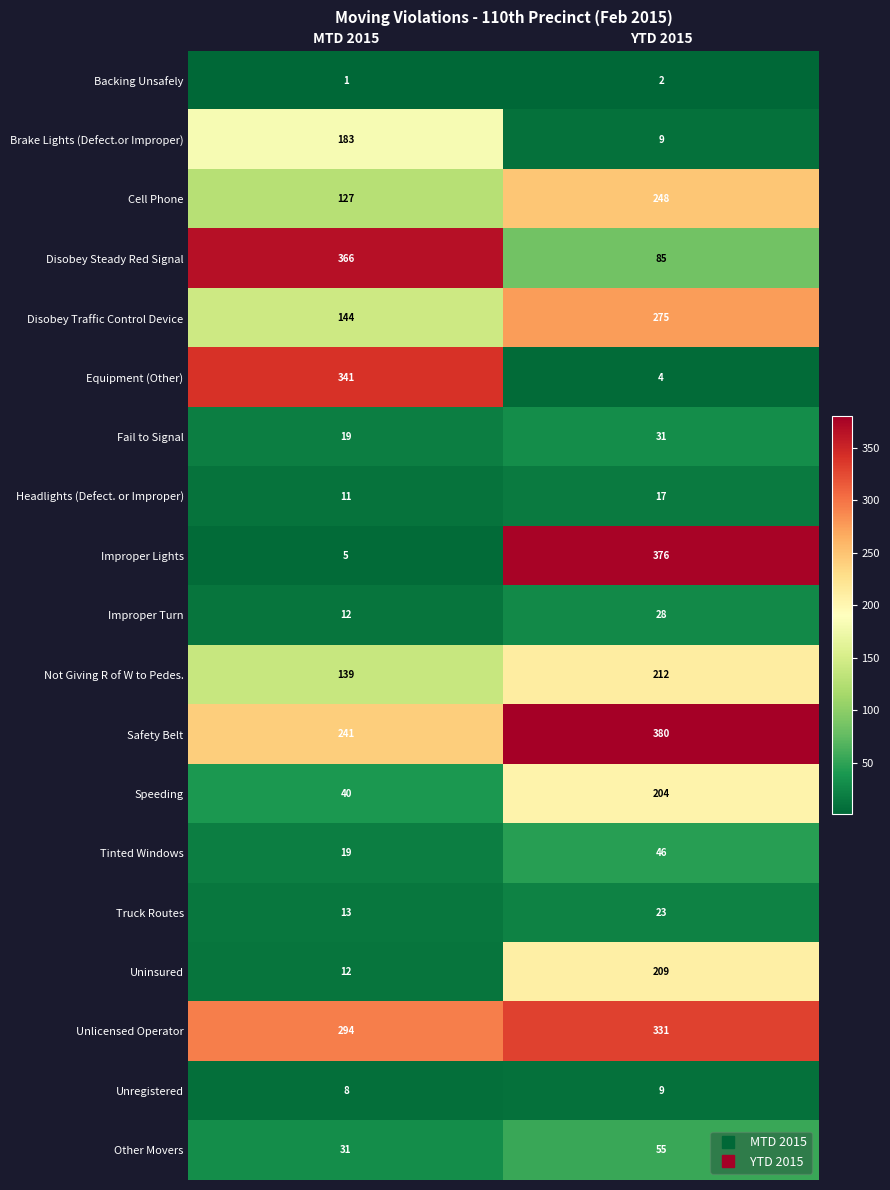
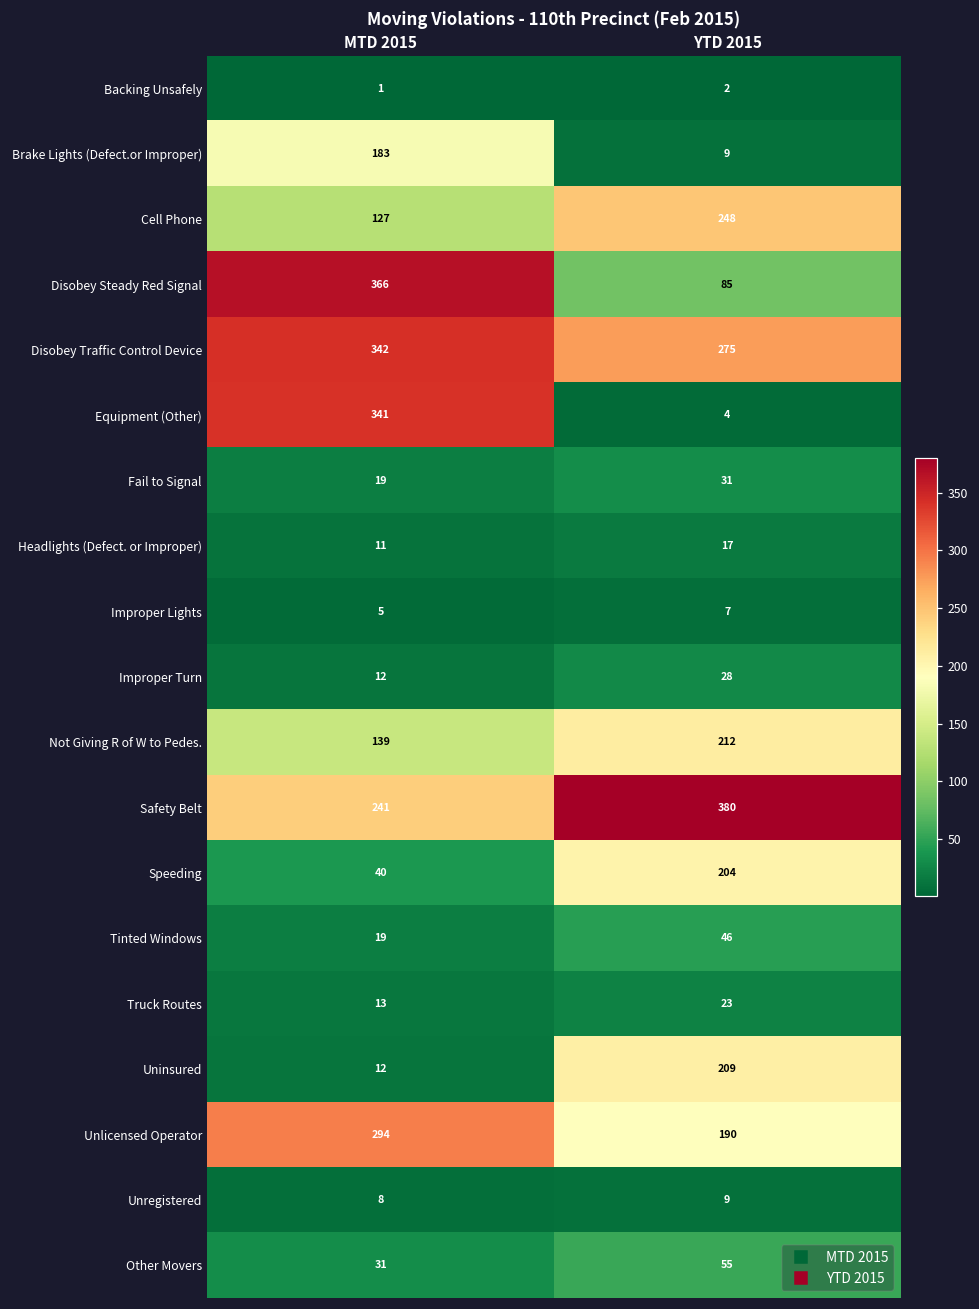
Disobey Traffic Control Device, MTD 2015: 144 -> 342
Improper Lights, YTD 2015: 376 -> 7
Unlicensed Operator, YTD 2015: 331 -> 190
